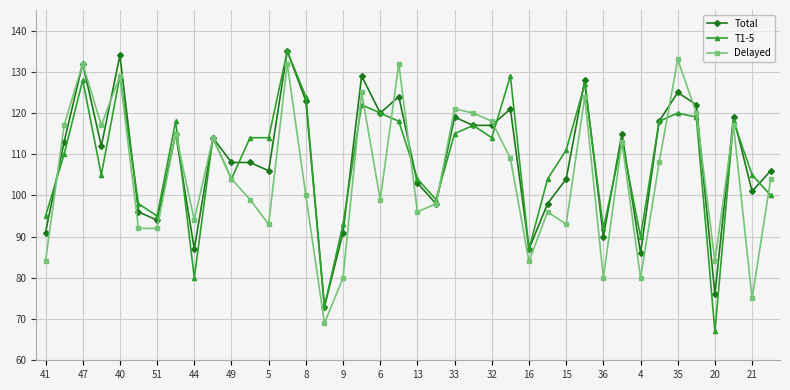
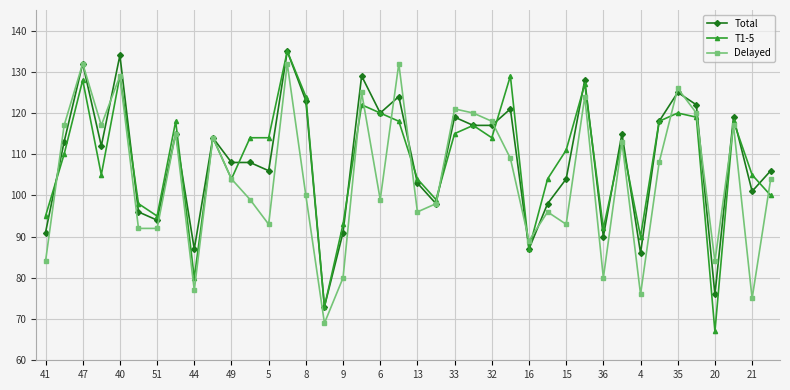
Delayed, 44: 94 -> 77
Delayed, 16: 84 -> 89
Delayed, 4: 80 -> 76
Delayed, 35: 133 -> 126
